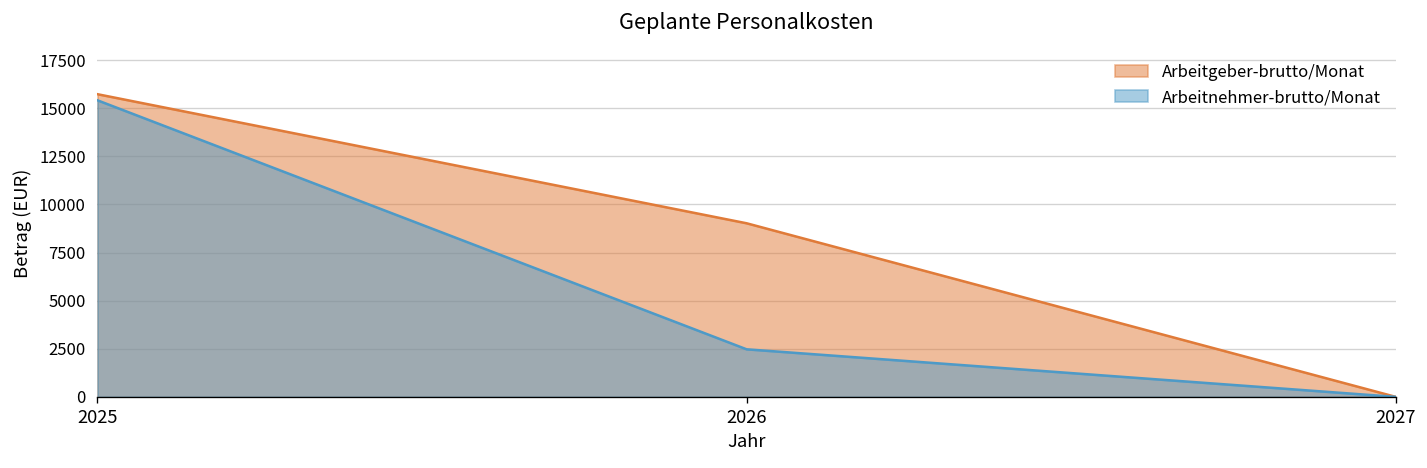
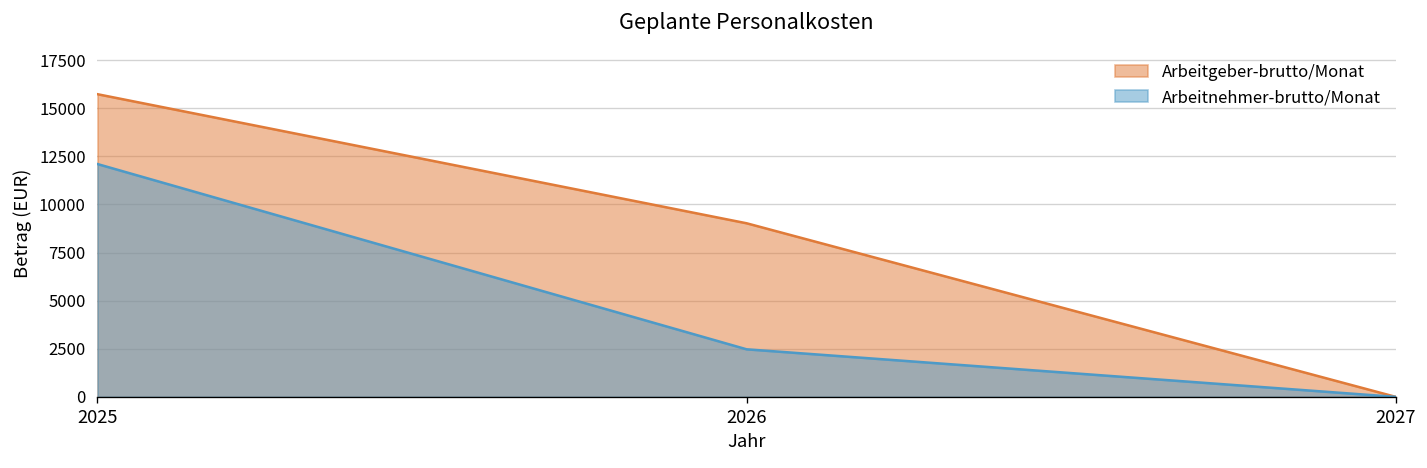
Arbeitnehmer-brutto/Monat, 2025: 15400 -> 12100
